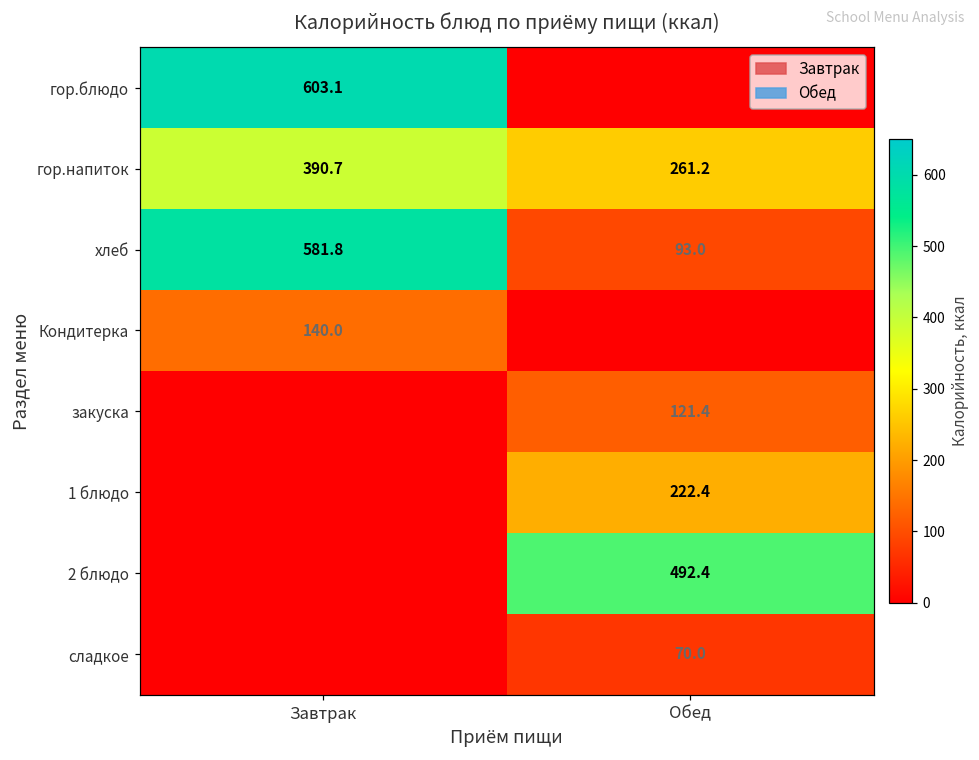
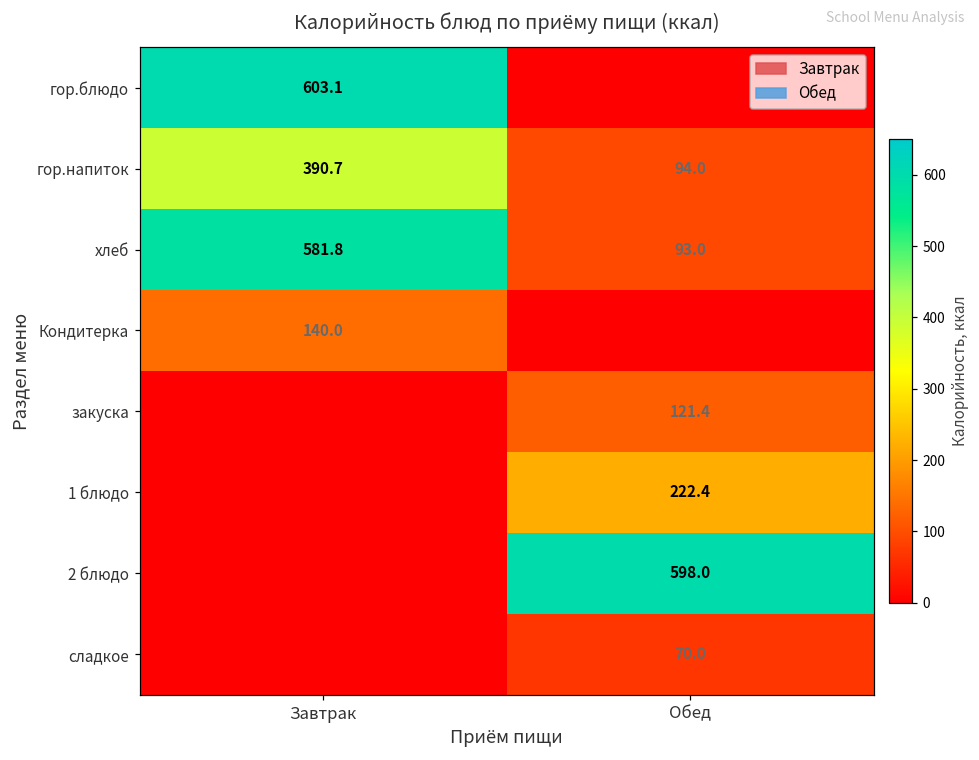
гор.напиток, Обед: 261.2 -> 94.0
2 блюдо, Обед: 492.4 -> 598.0
